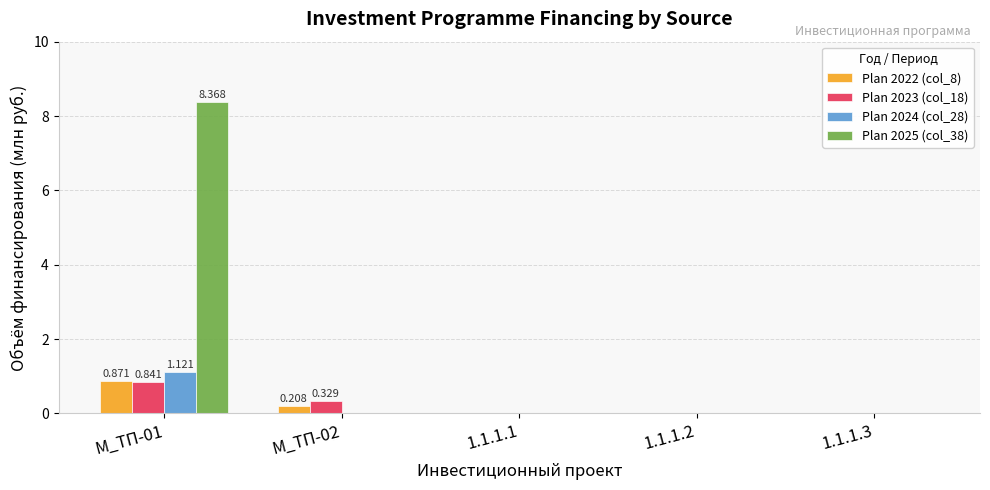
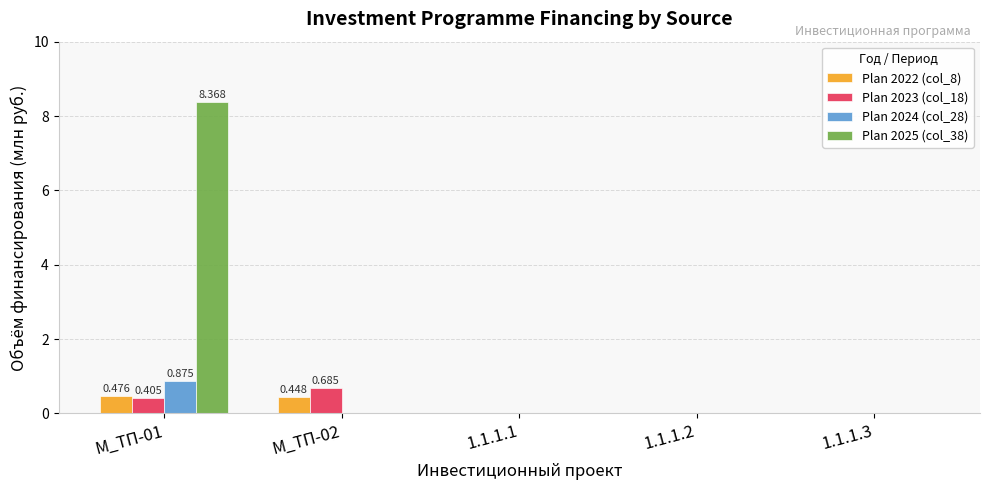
Plan 2022 (col_8), M_ТП-01: 0.871 -> 0.476
Plan 2023 (col_18), M_ТП-01: 0.841 -> 0.405
Plan 2024 (col_28), M_ТП-01: 1.121 -> 0.875
Plan 2022 (col_8), M_ТП-02: 0.208 -> 0.448
Plan 2023 (col_18), M_ТП-02: 0.329 -> 0.685
